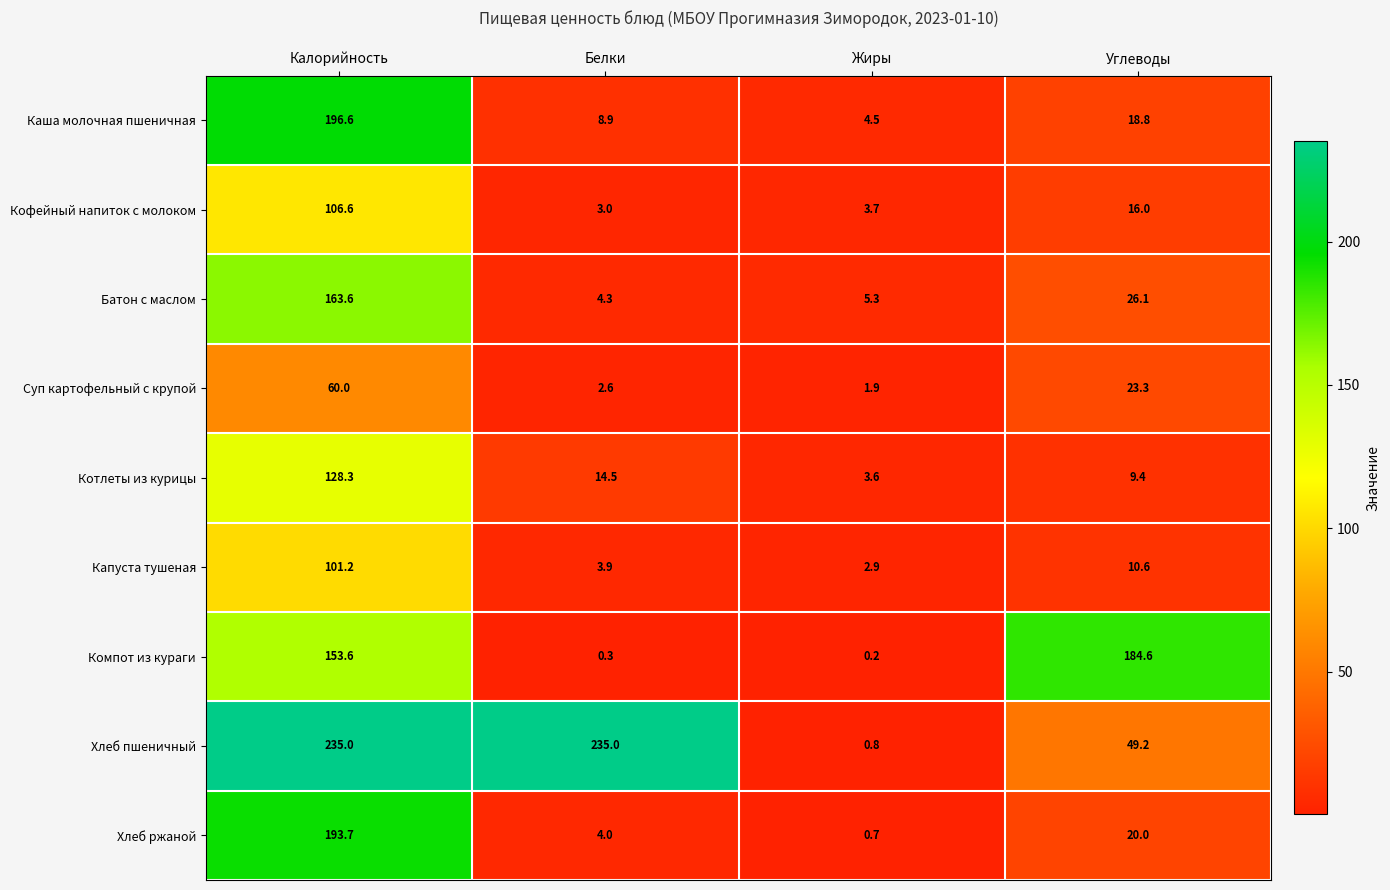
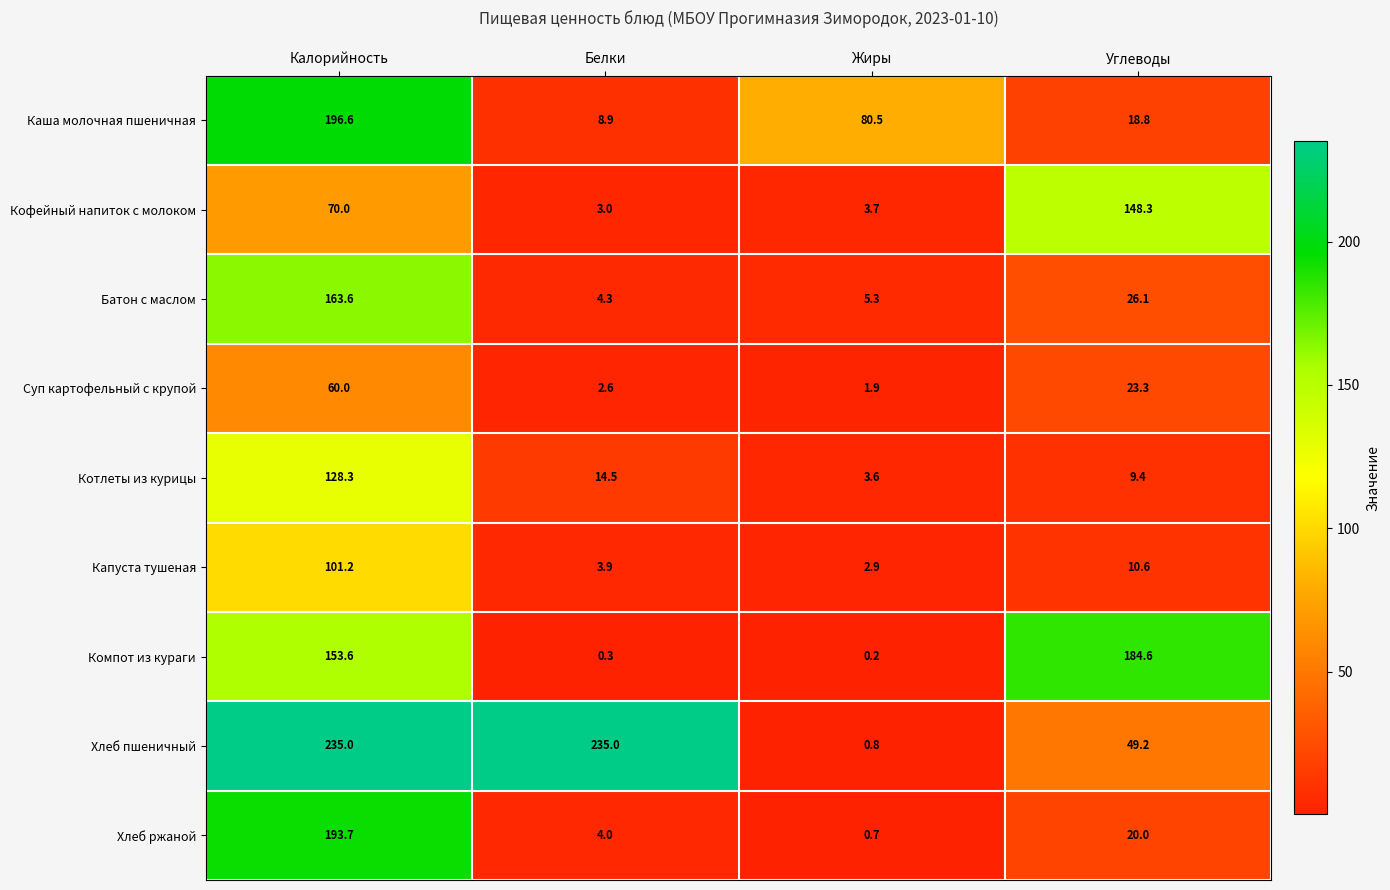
Каша молочная пшеничная, Жиры: 4.5 -> 80.5
Кофейный напиток с молоком, Калорийность: 106.6 -> 70.0
Кофейный напиток с молоком, Углеводы: 16.0 -> 148.3
